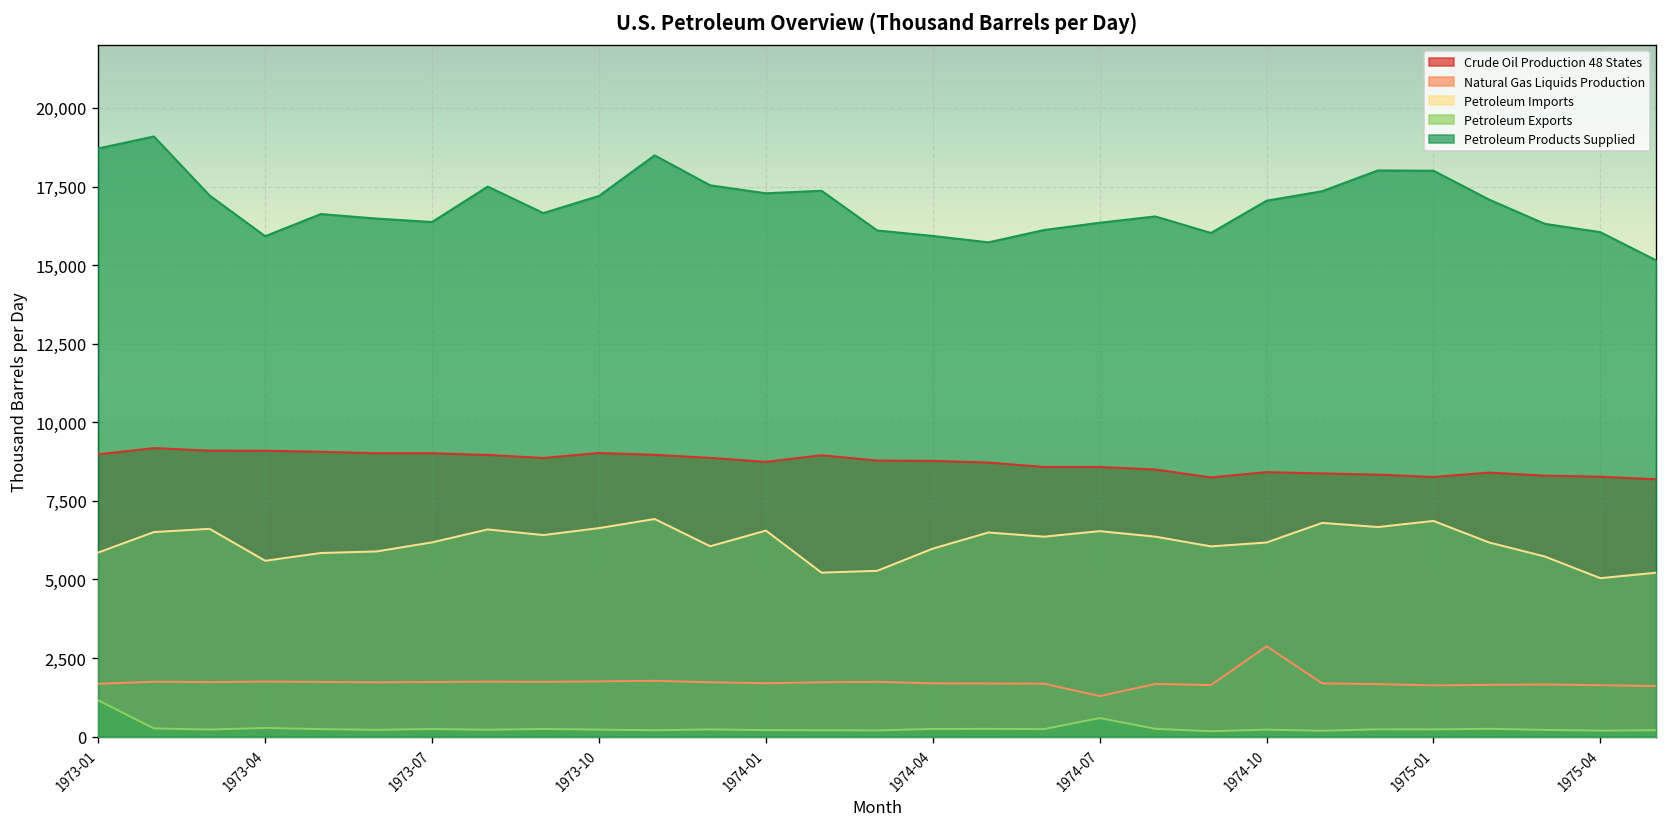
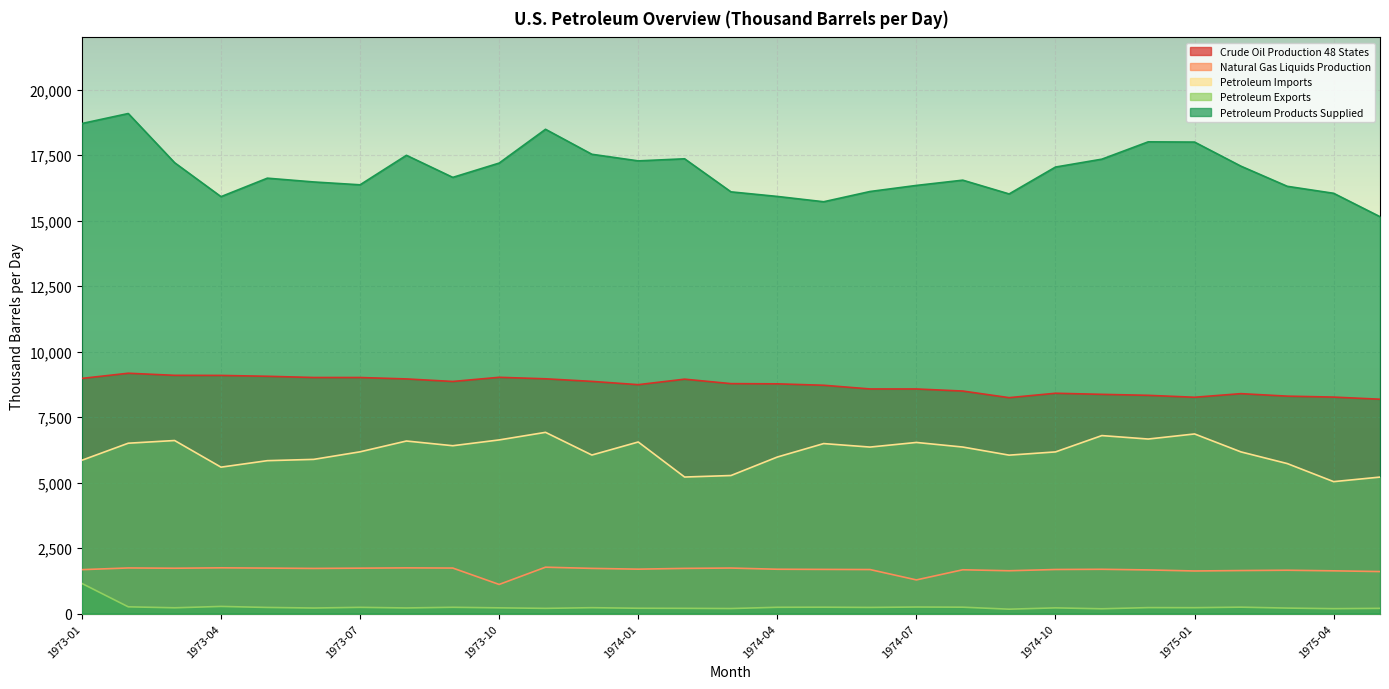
Natural Gas Liquids Production, 1973-10: 1,800 -> 1,100
Petroleum Exports, 1974-07: 600 -> 300
Natural Gas Liquids Production, 1974-10: 2,900 -> 1,700
